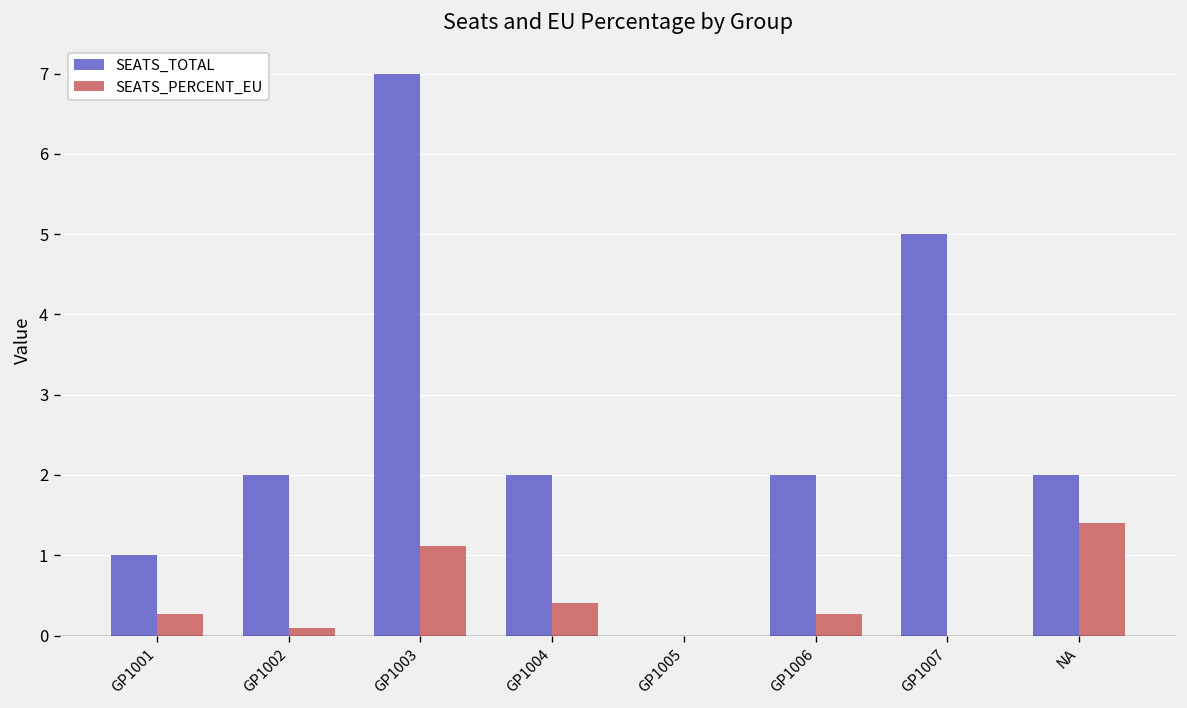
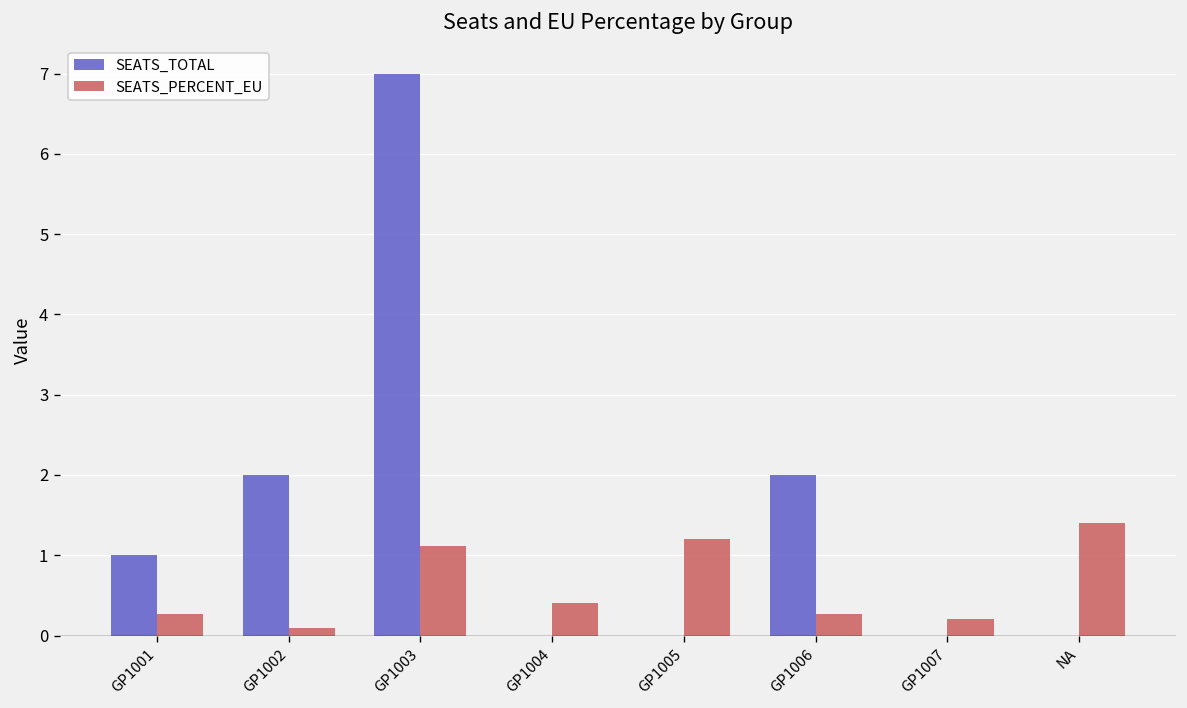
SEATS_TOTAL, GP1004: 2 -> 0
SEATS_PERCENT_EU, GP1005: 0.0 -> 1.2
SEATS_TOTAL, GP1007: 5 -> 0
SEATS_PERCENT_EU, GP1007: 0.0 -> 0.2
SEATS_TOTAL, NA: 2 -> 0
